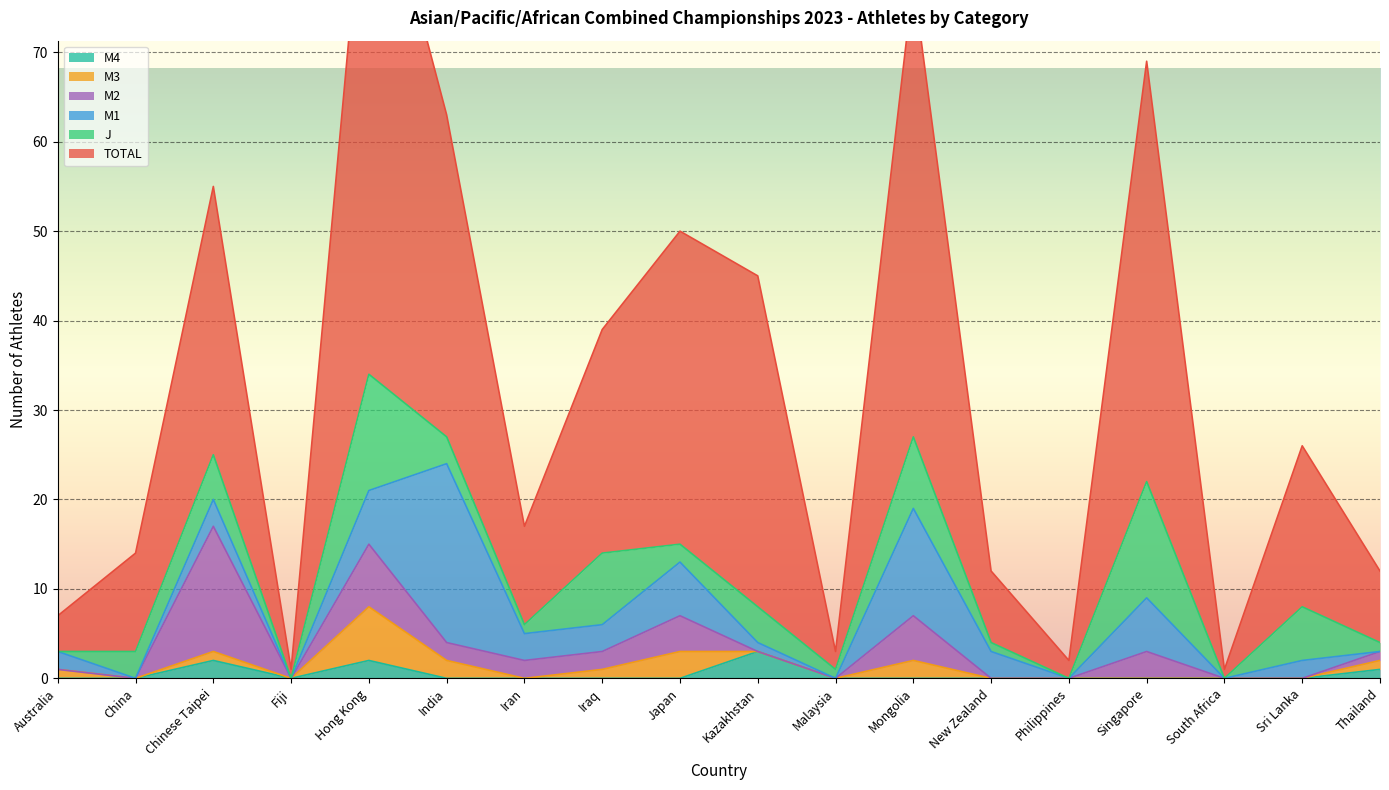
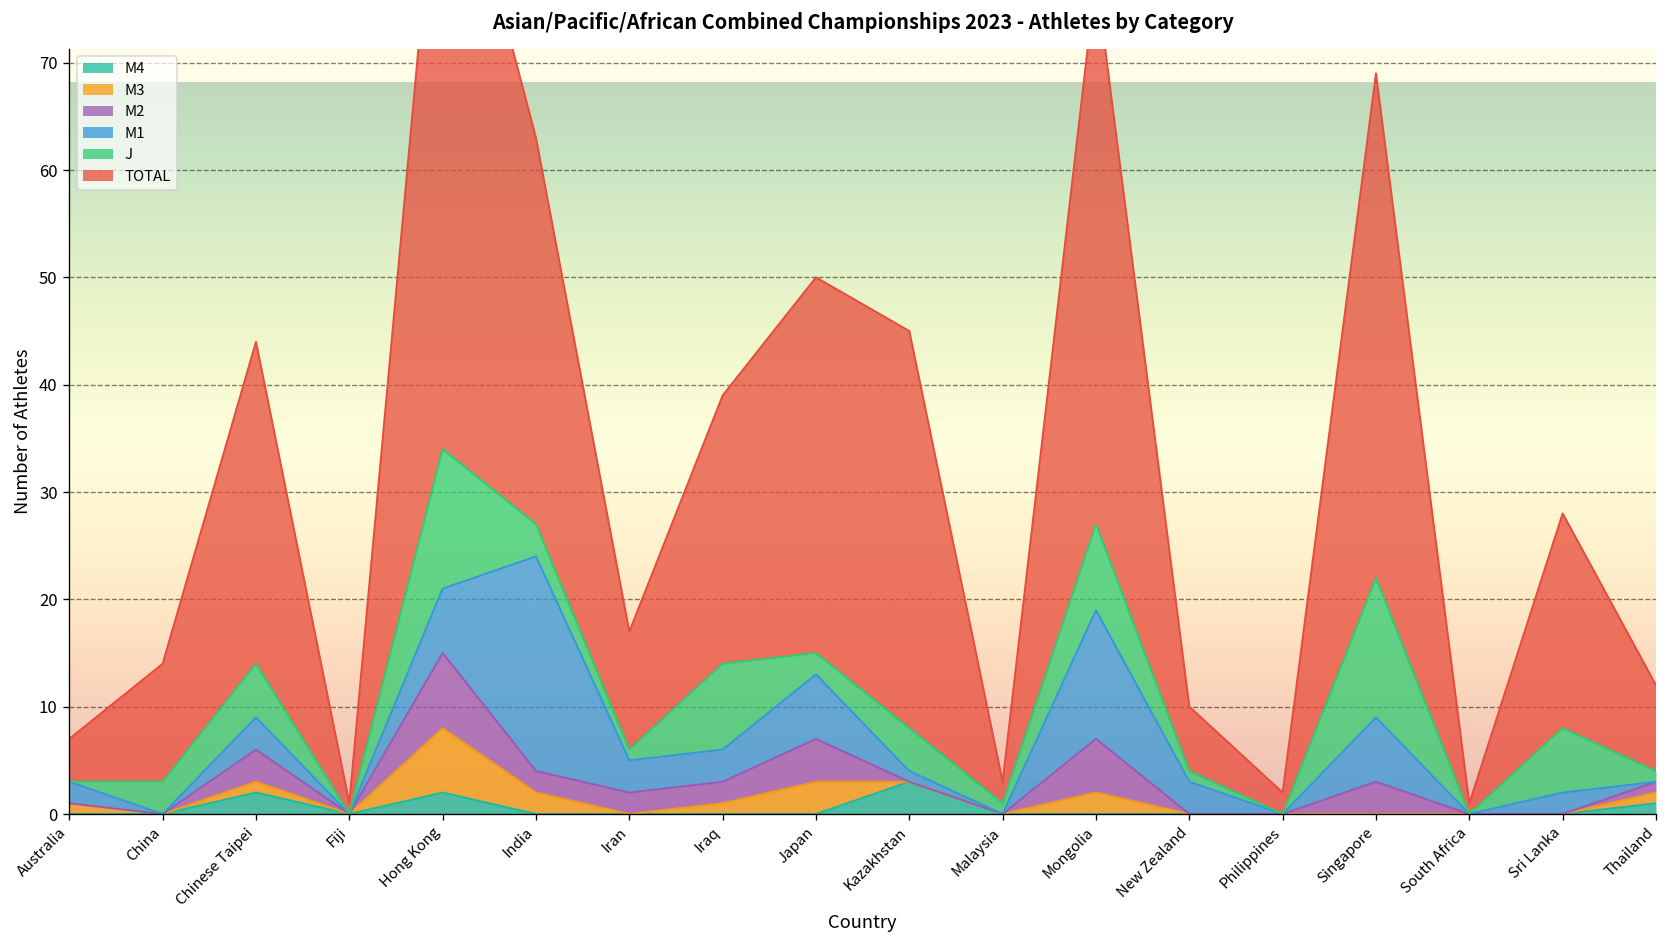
M2, Chinese Taipei: 14 -> 3
TOTAL, New Zealand: 8 -> 6
TOTAL, Sri Lanka: 18 -> 20
